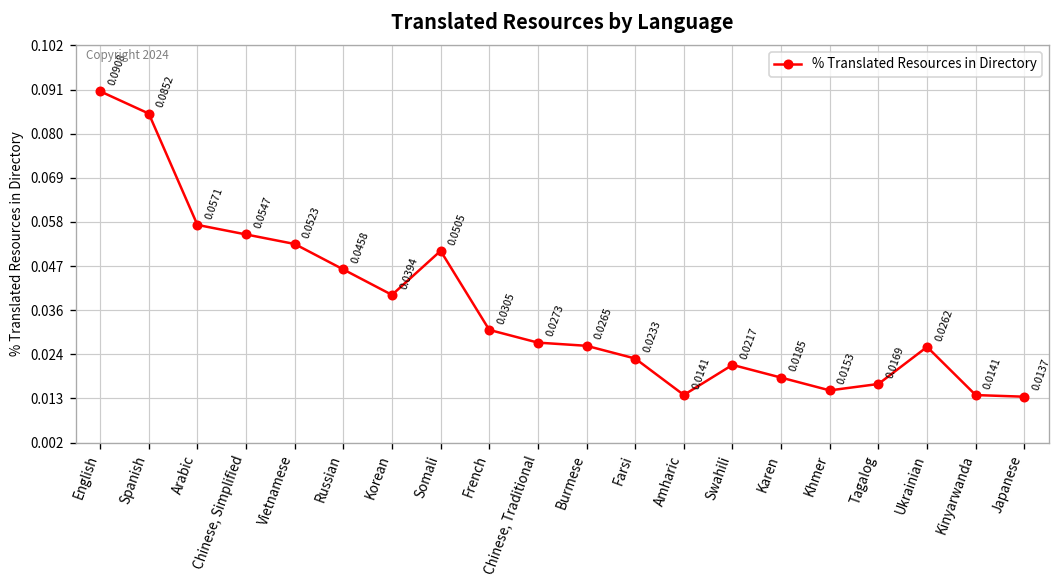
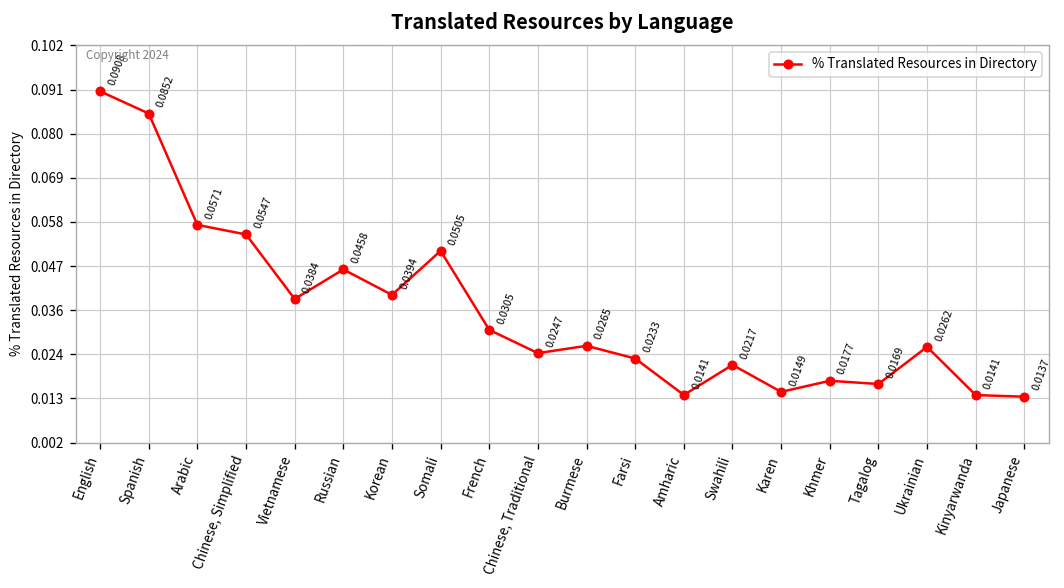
Vietnamese: 0.0523 -> 0.0384
Chinese, Traditional: 0.0273 -> 0.0247
Karen: 0.0185 -> 0.0149
Khmer: 0.0153 -> 0.0177
